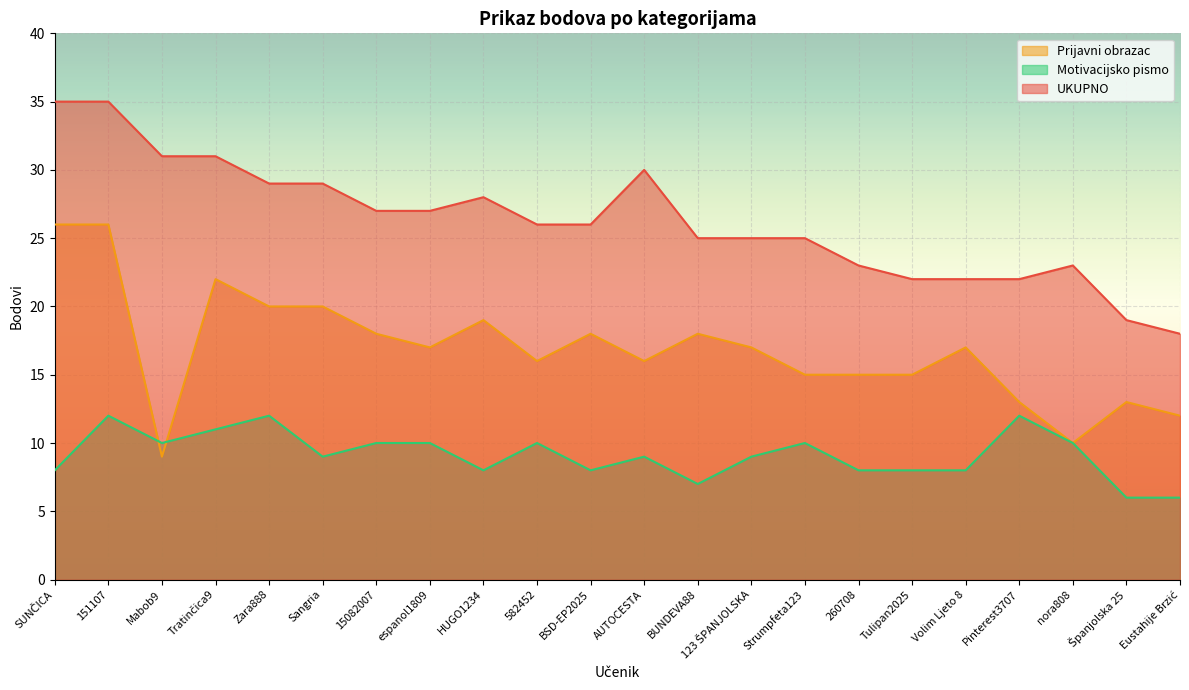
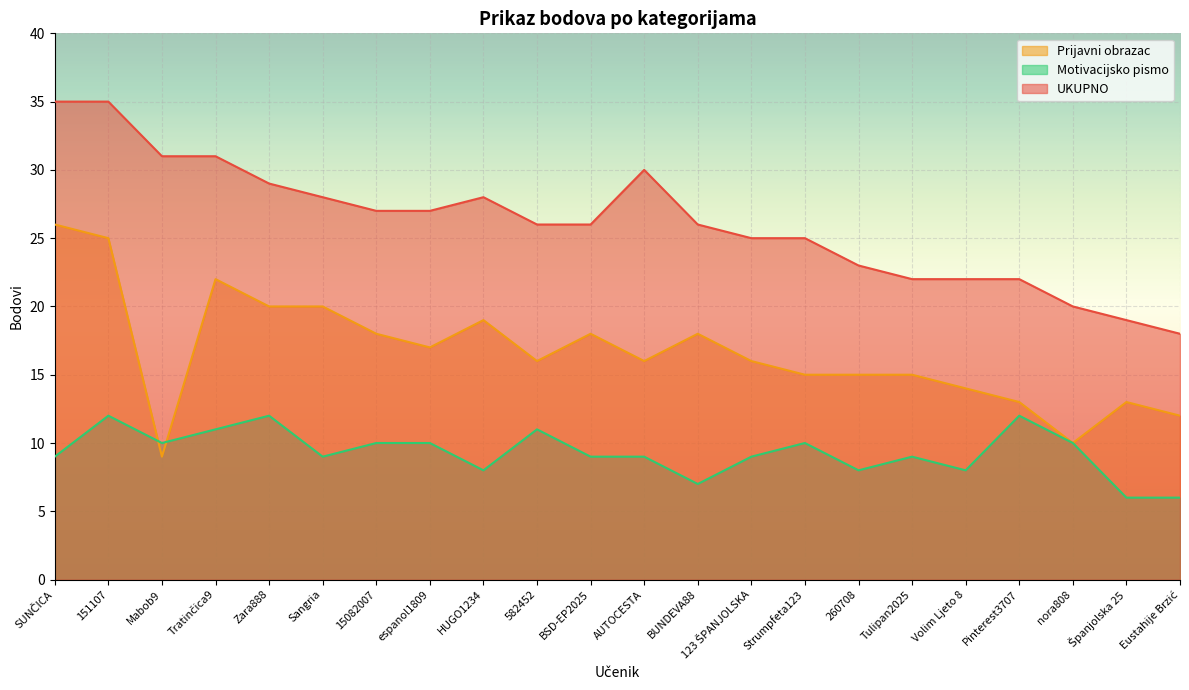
Motivacijsko pismo, SUNČICA: 8 -> 9
Prijavni obrazac, 151107: 26 -> 25
UKUPNO, Sangria: 29 -> 28
Motivacijsko pismo, 582452: 10 -> 11
Motivacijsko pismo, BSD-EP2025: 8 -> 9
UKUPNO, BUNDEVA88: 25 -> 26
Prijavni obrazac, 123 ŠPANJOLSKA: 17 -> 16
Motivacijsko pismo, Tulipan2025: 8 -> 9
Prijavni obrazac, Volim Ljeto 8: 17 -> 14
UKUPNO, nora808: 23 -> 20
